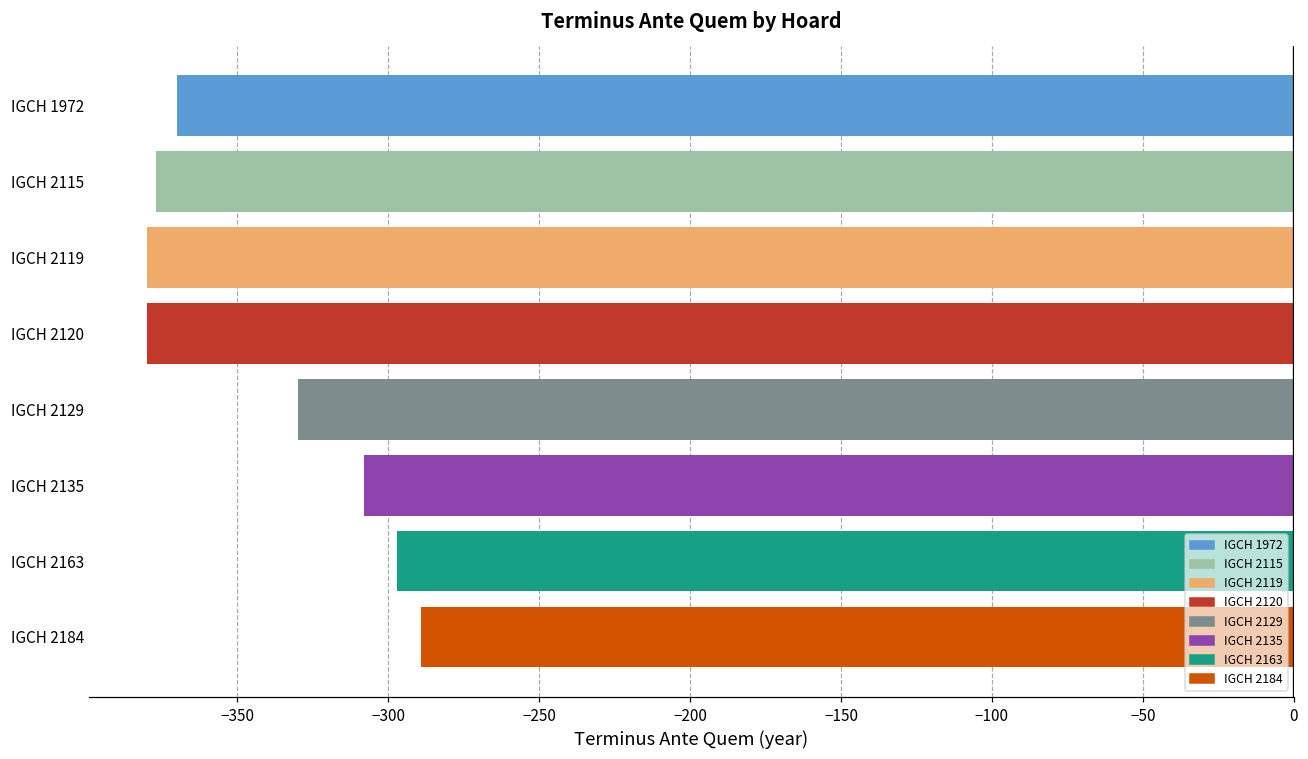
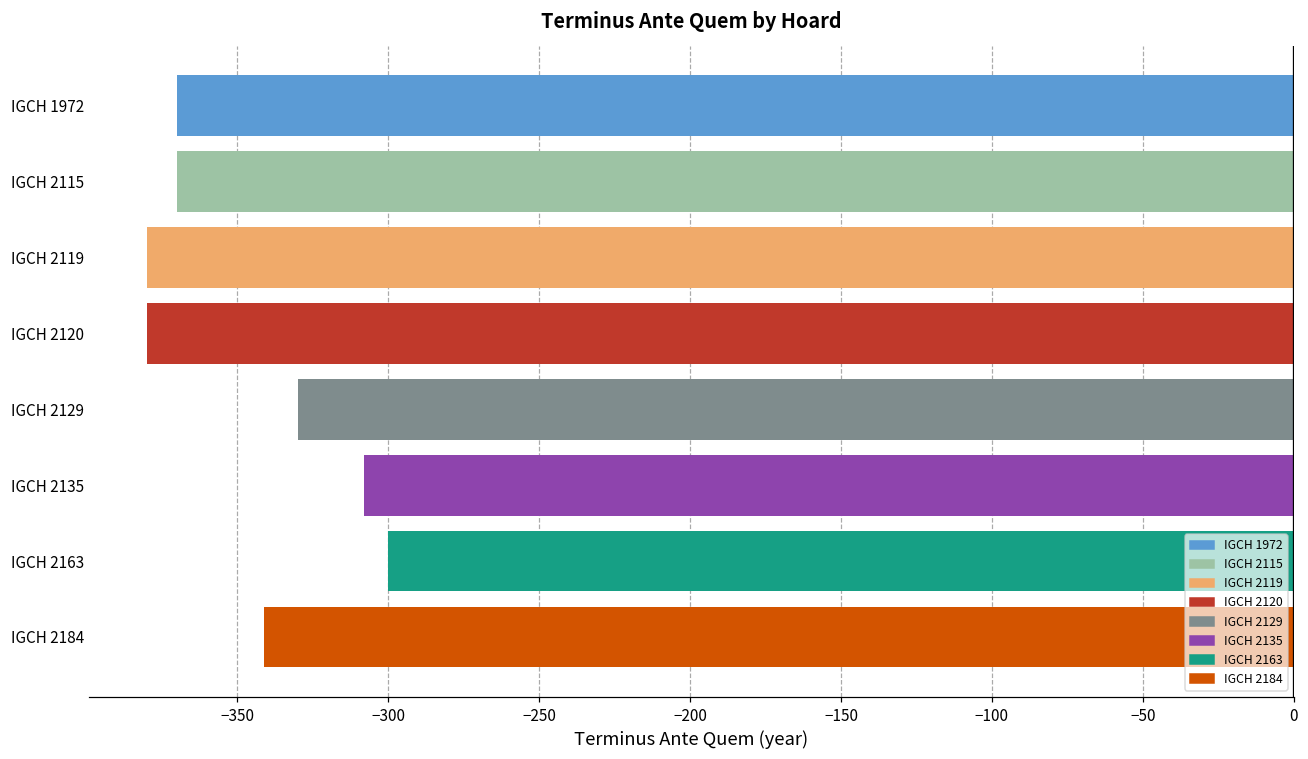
IGCH 2115: -377 -> -370
IGCH 2163: -297 -> -300
IGCH 2184: -289 -> -341
